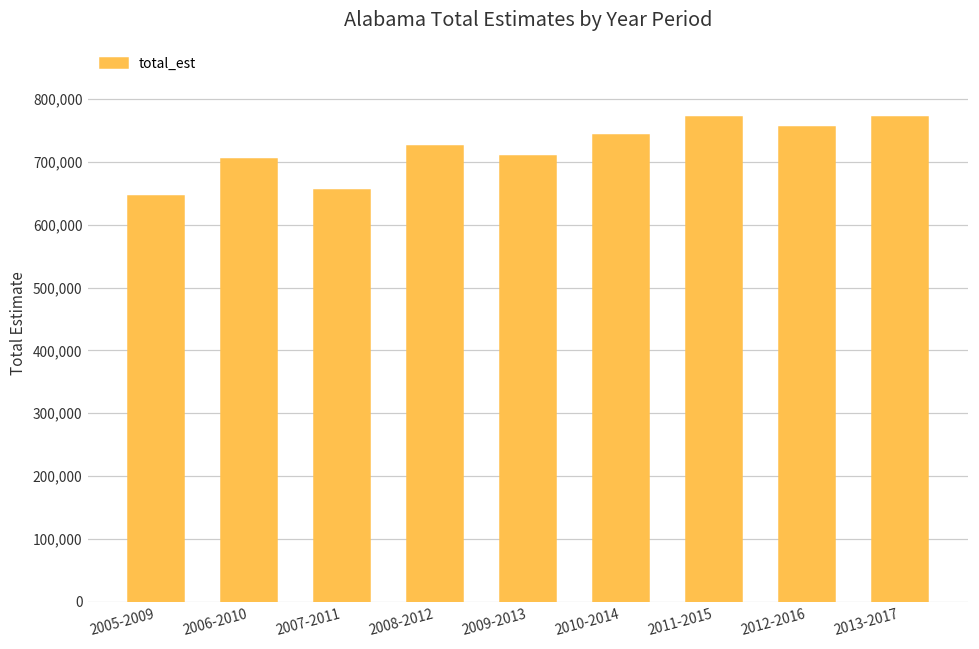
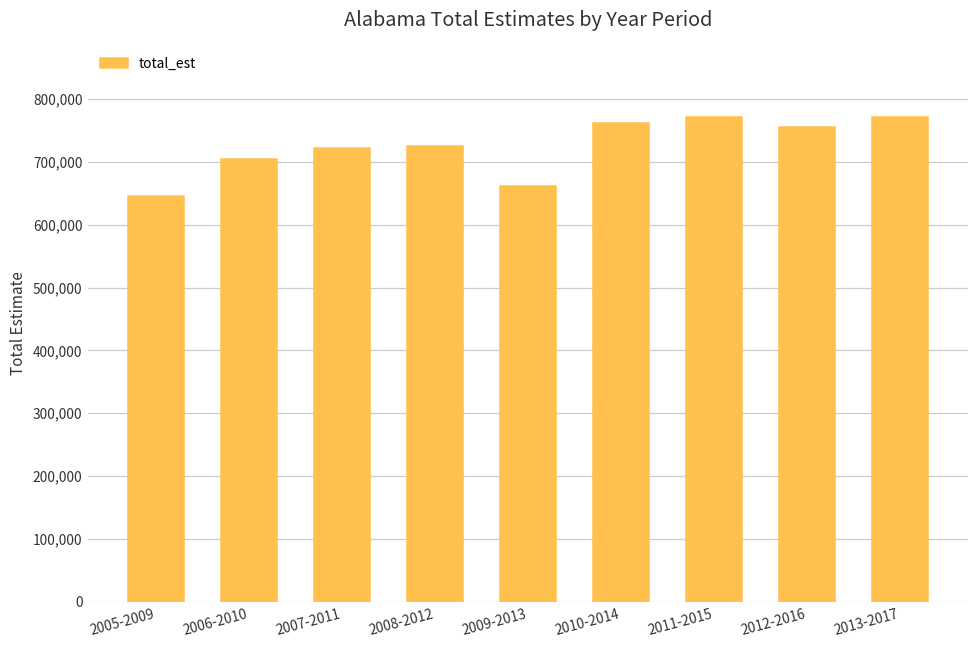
2007-2011: 660,000 -> 720,000
2009-2013: 710,000 -> 660,000
2010-2014: 740,000 -> 760,000
